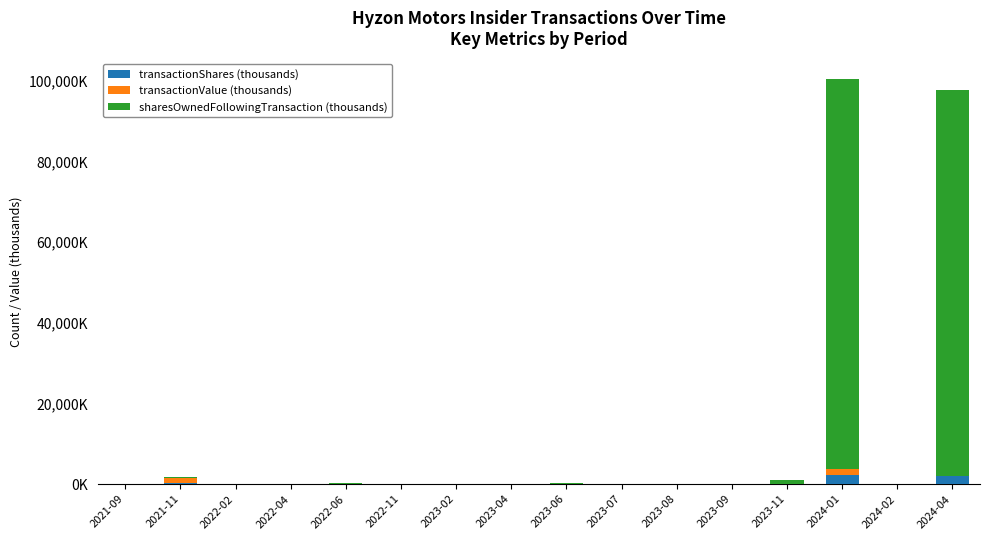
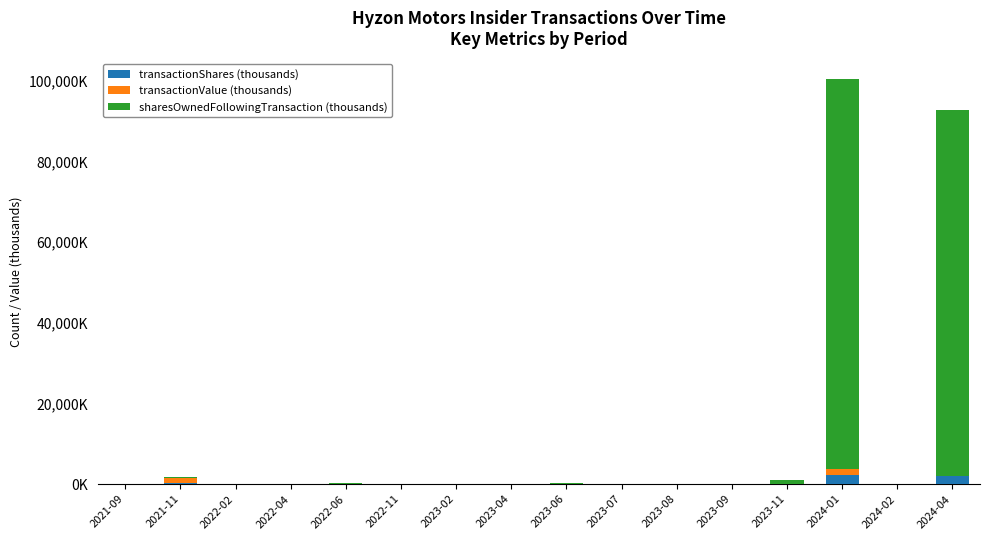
sharesOwnedFollowingTransaction (thousands), 2024-04: 96,000,000 -> 91,000,000
